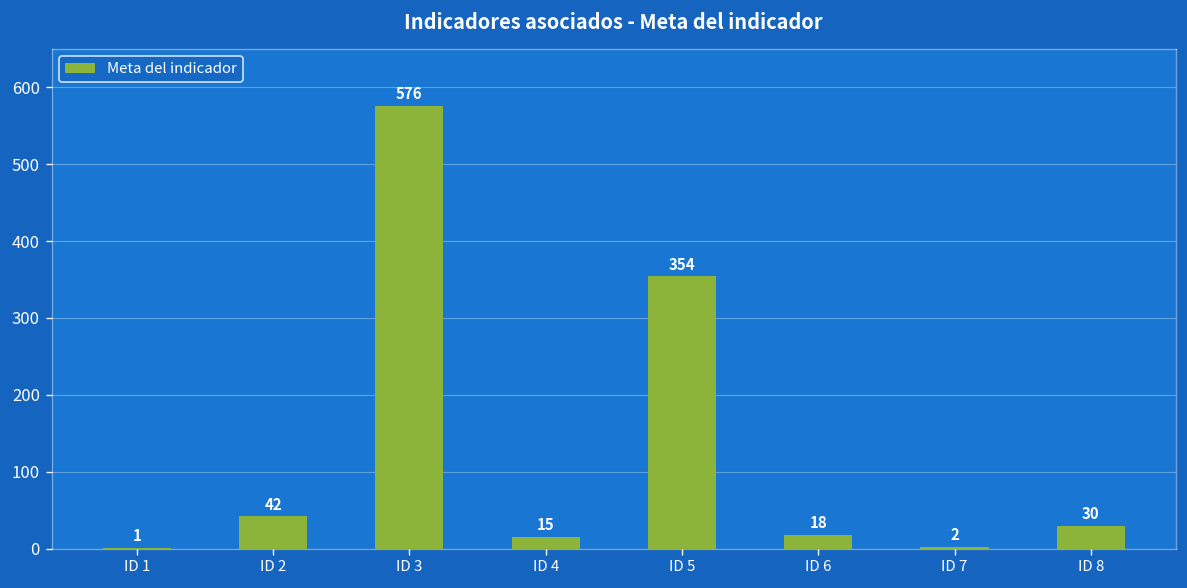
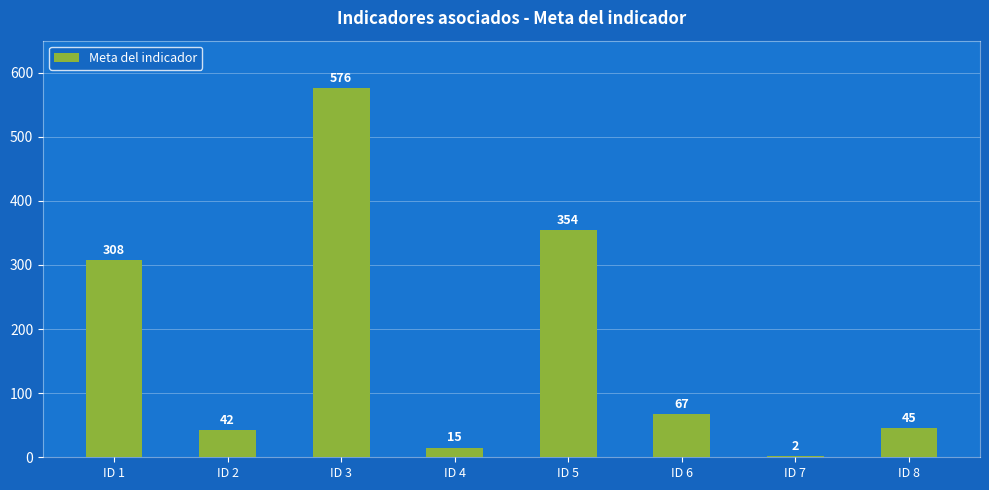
ID 1: 1 -> 308
ID 6: 18 -> 67
ID 8: 30 -> 45
